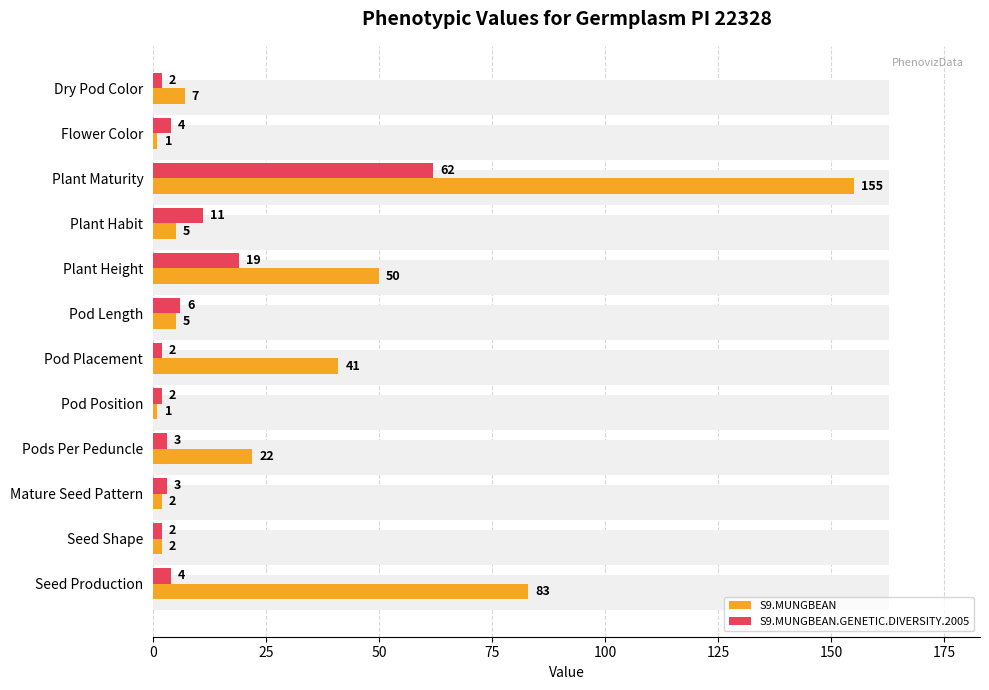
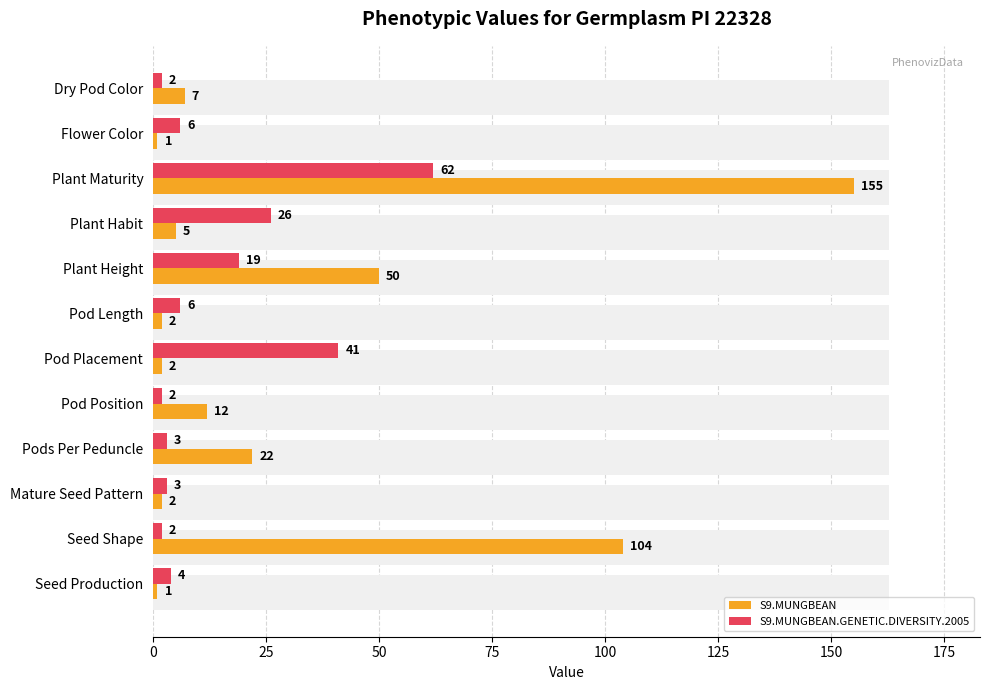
S9.MUNGBEAN.GENETIC.DIVERSITY.2005, Flower Color: 4 -> 6
S9.MUNGBEAN.GENETIC.DIVERSITY.2005, Plant Habit: 11 -> 26
S9.MUNGBEAN, Pod Length: 5 -> 2
S9.MUNGBEAN.GENETIC.DIVERSITY.2005, Pod Placement: 2 -> 41
S9.MUNGBEAN, Pod Placement: 41 -> 2
S9.MUNGBEAN, Pod Position: 1 -> 12
S9.MUNGBEAN, Seed Shape: 2 -> 104
S9.MUNGBEAN, Seed Production: 83 -> 1
